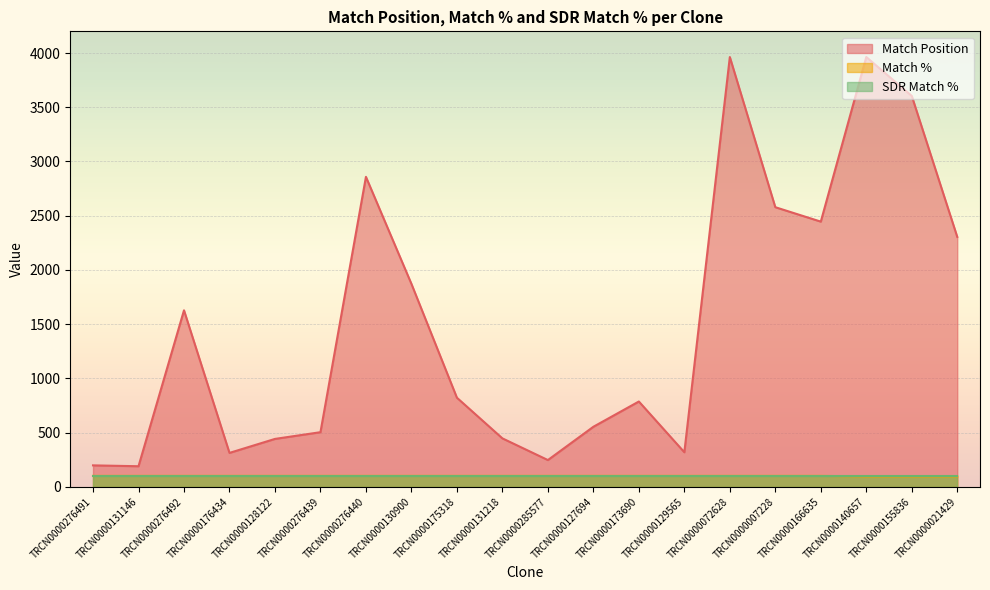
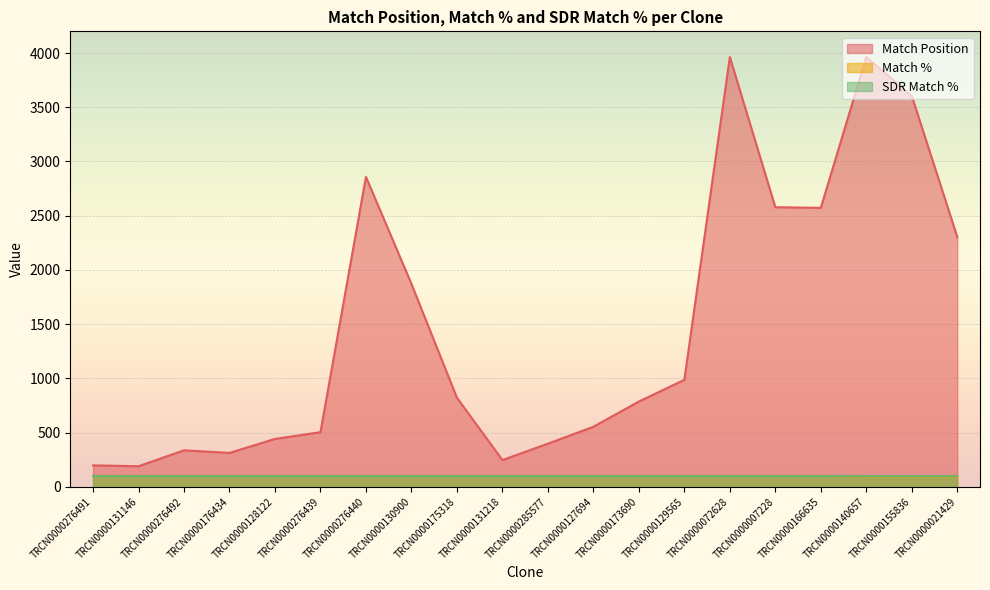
Match Position, TRCN0000276492: 1630 -> 340
Match Position, TRCN0000131218: 450 -> 250
Match Position, TRCN0000285577: 250 -> 400
Match Position, TRCN0000129565: 320 -> 990
Match Position, TRCN0000166635: 2450 -> 2570
